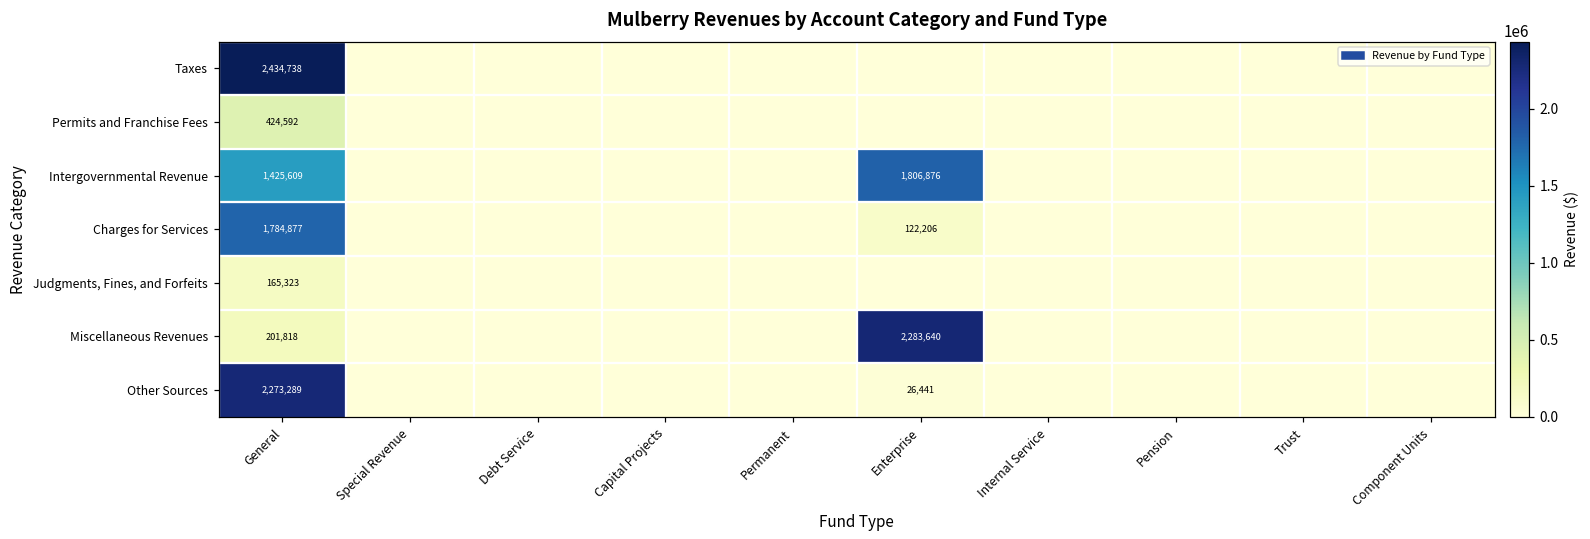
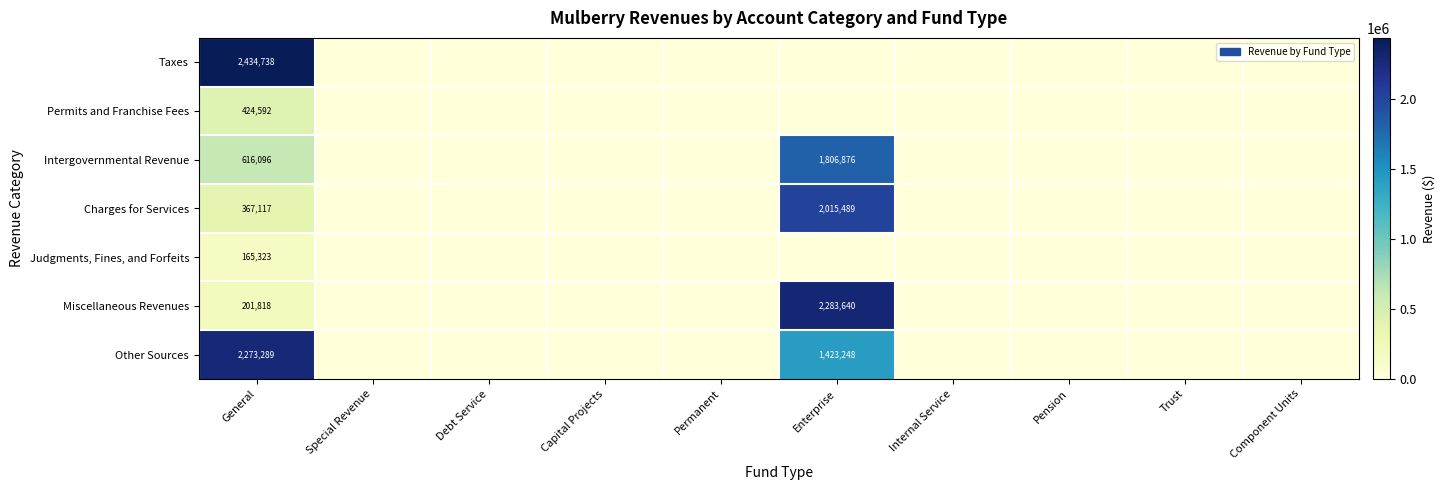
Intergovernmental Revenue, General: 1,425,609 -> 616,096
Charges for Services, General: 1,784,877 -> 367,117
Charges for Services, Enterprise: 122,206 -> 2,015,489
Other Sources, Enterprise: 26,441 -> 1,423,248
